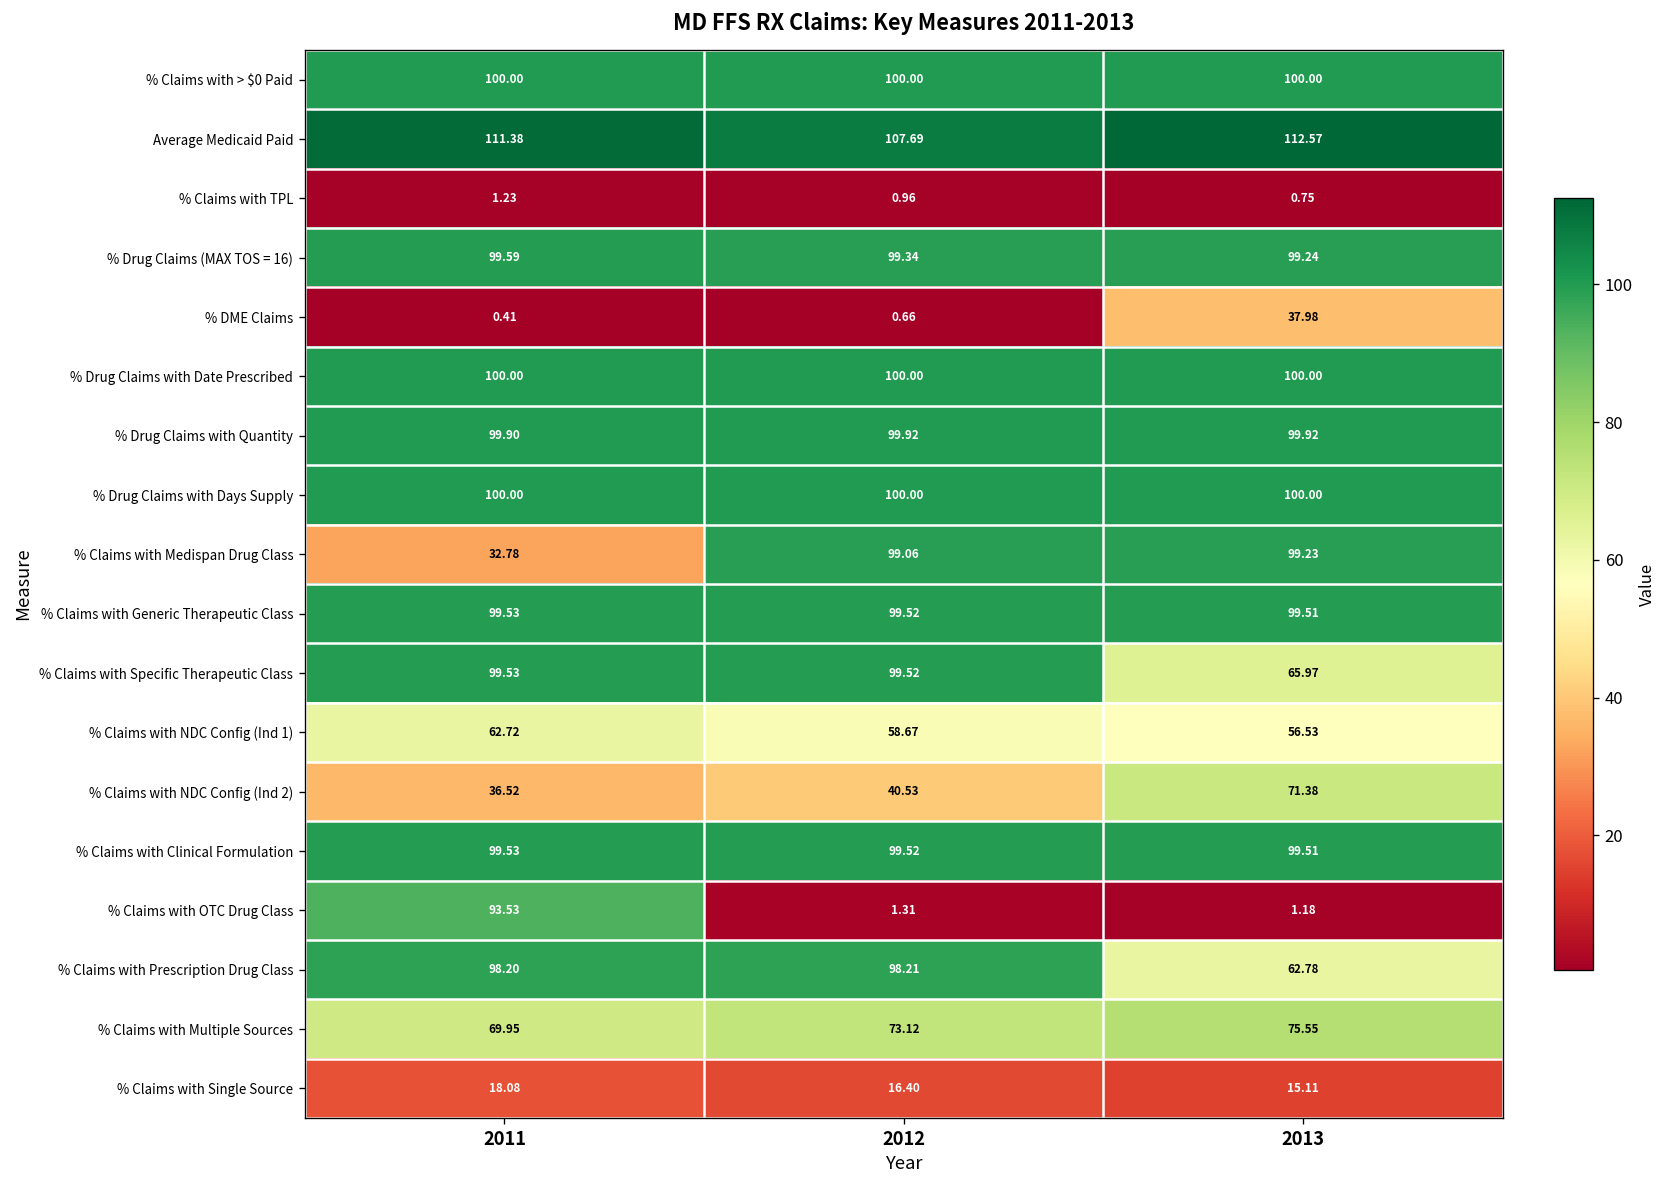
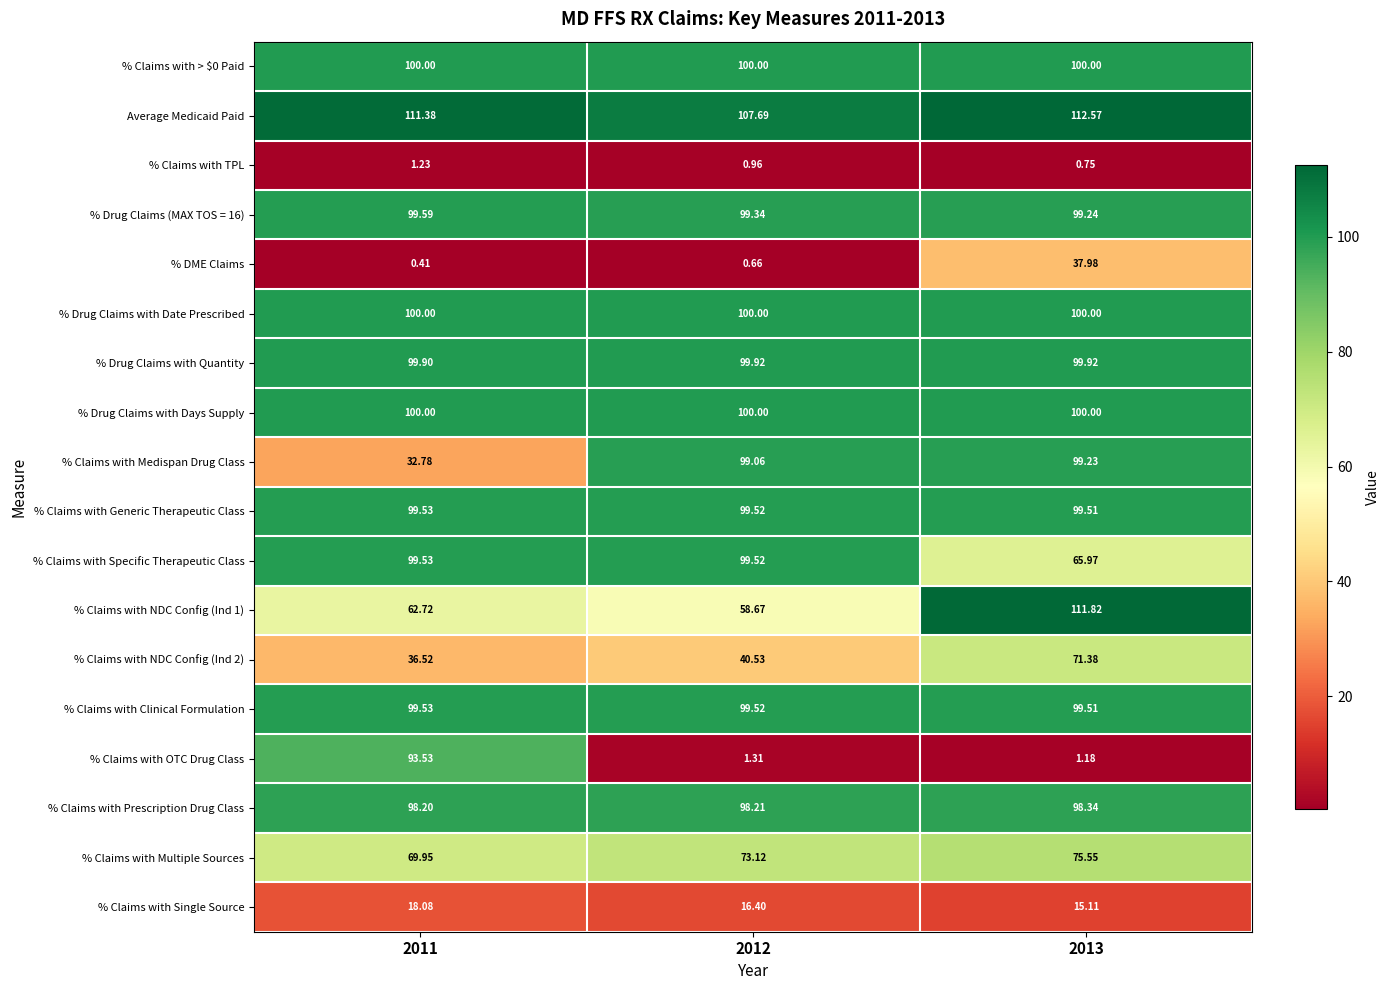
% Claims with NDC Config (Ind 1), 2013: 56.53 -> 111.82
% Claims with Prescription Drug Class, 2013: 62.78 -> 98.34
